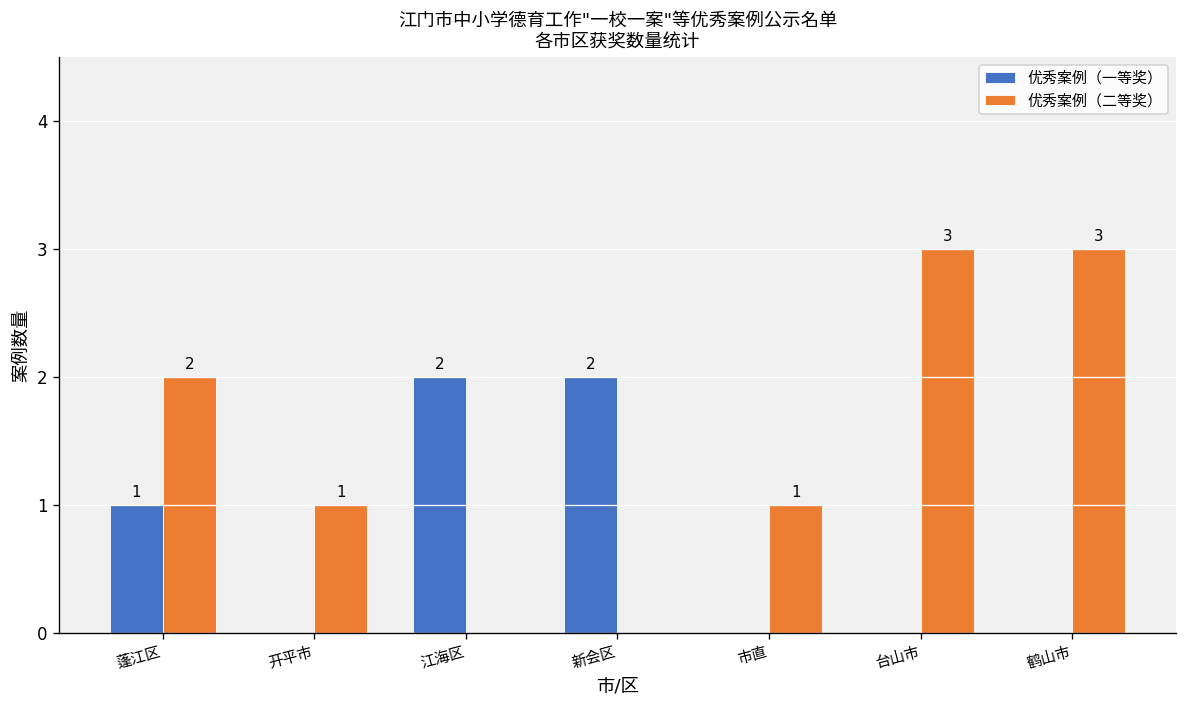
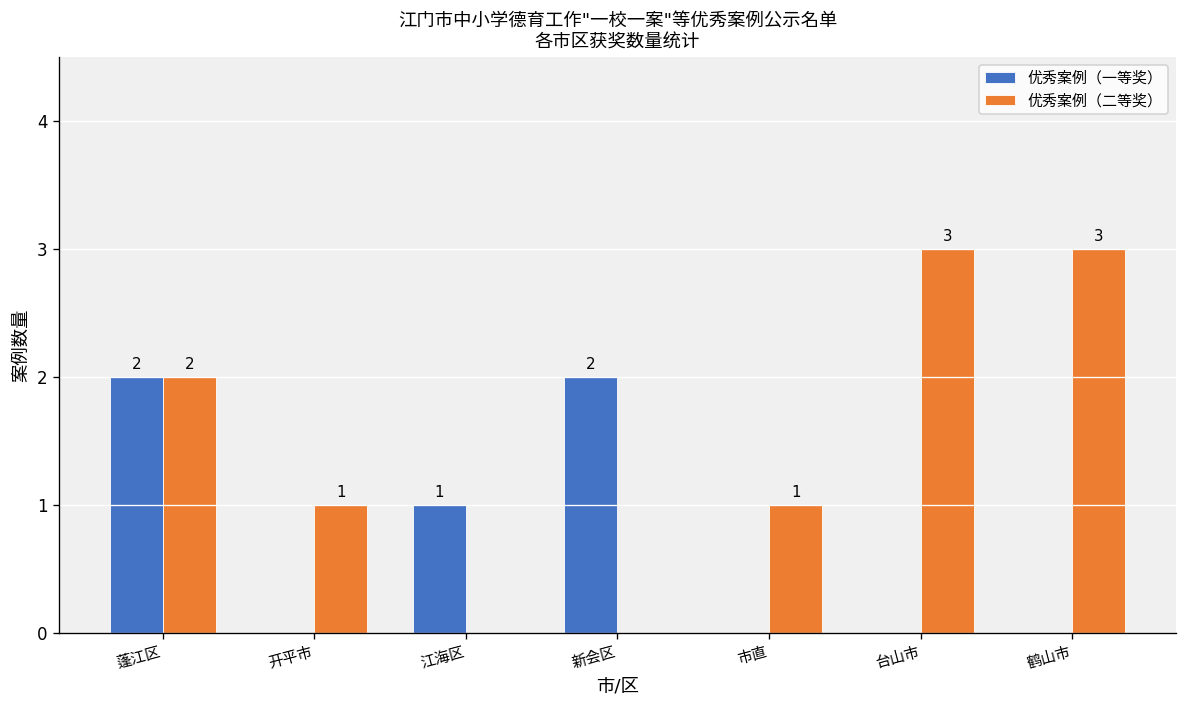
优秀案例（一等奖）, 蓬江区: 1 -> 2
优秀案例（一等奖）, 江海区: 2 -> 1
